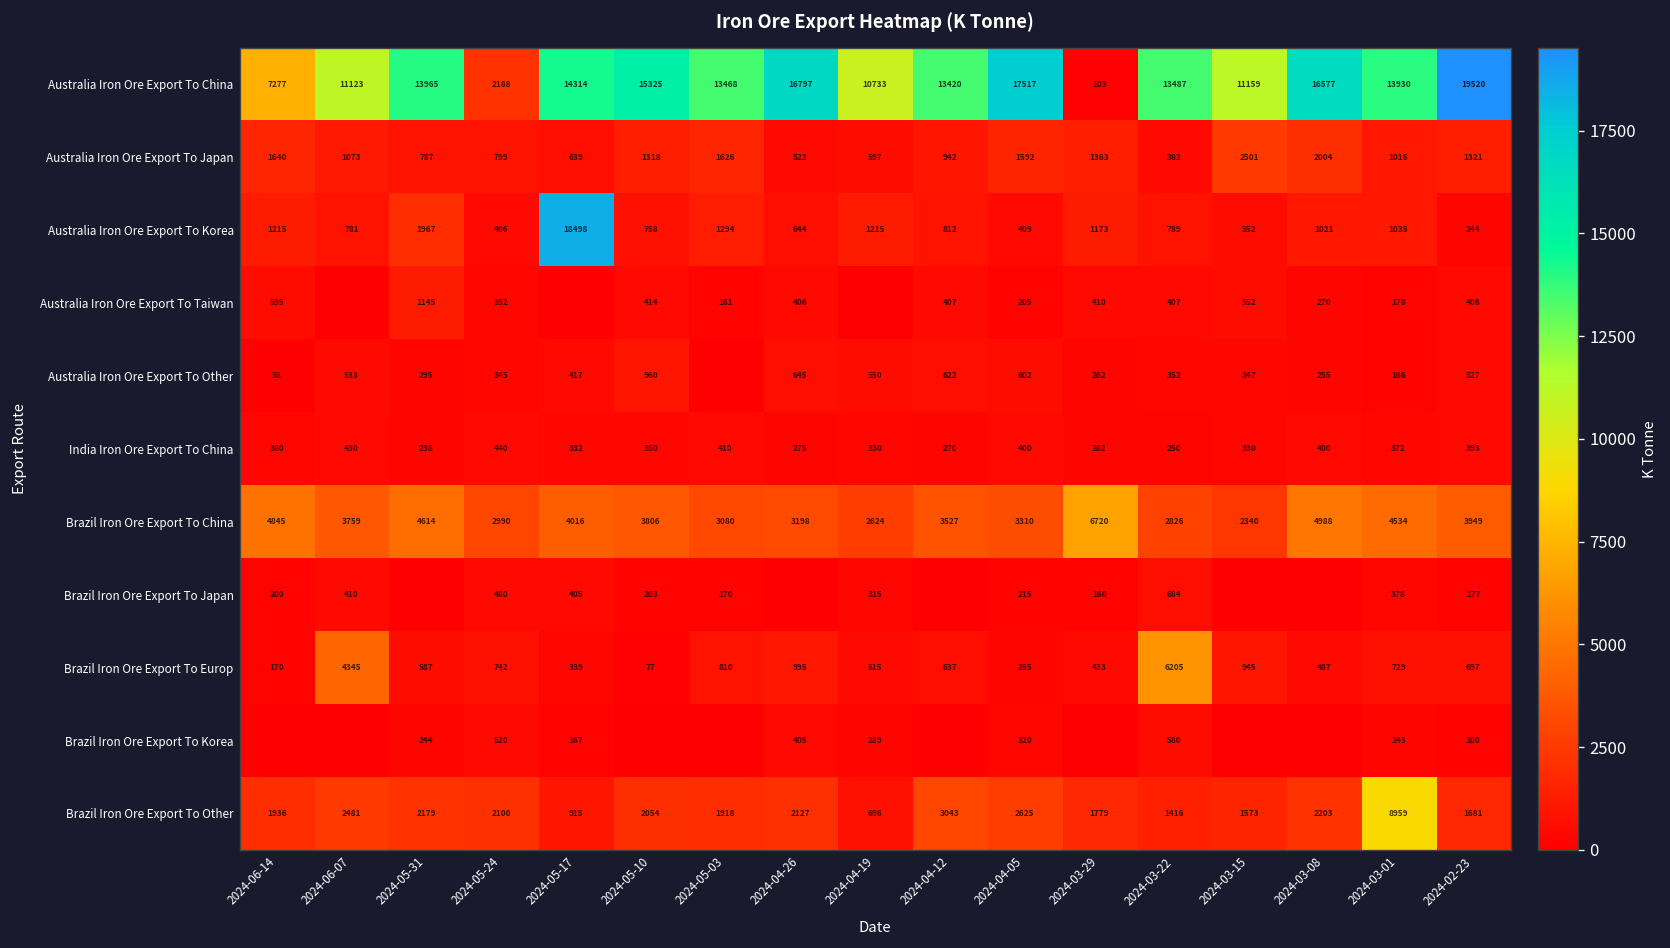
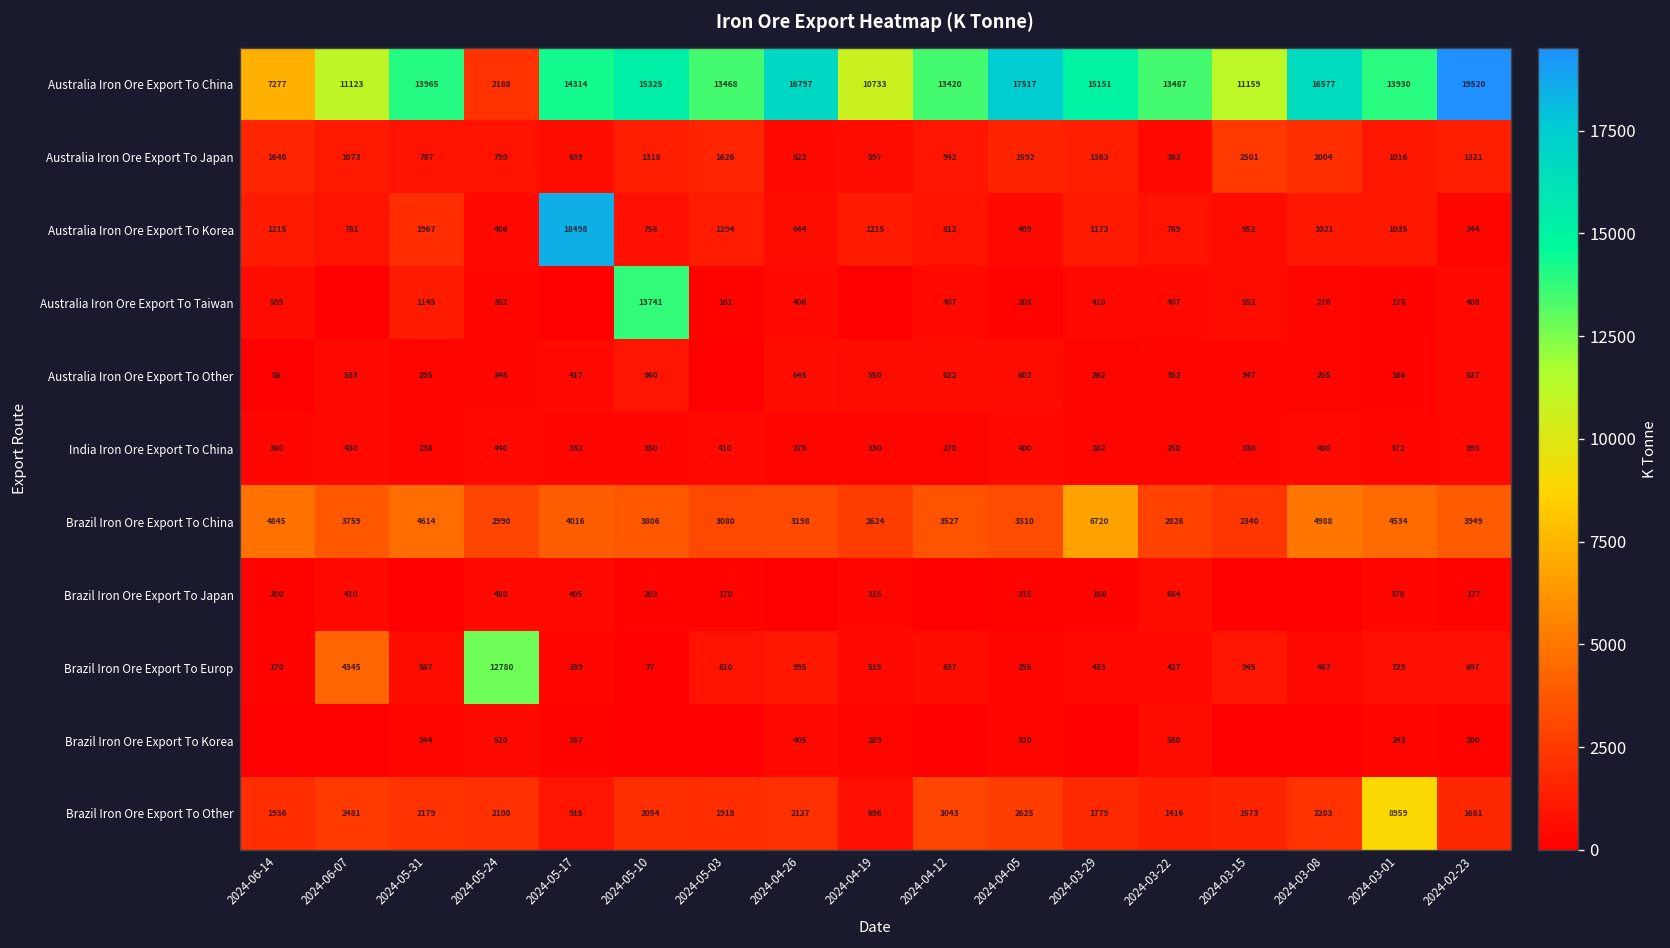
Australia Iron Ore Export To China, 2024-03-29: 103 -> 15151
Australia Iron Ore Export To Taiwan, 2024-05-10: 414 -> 13741
Brazil Iron Ore Export To Europ, 2024-05-24: 742 -> 12780
Brazil Iron Ore Export To Europ, 2024-03-22: 6205 -> 427
